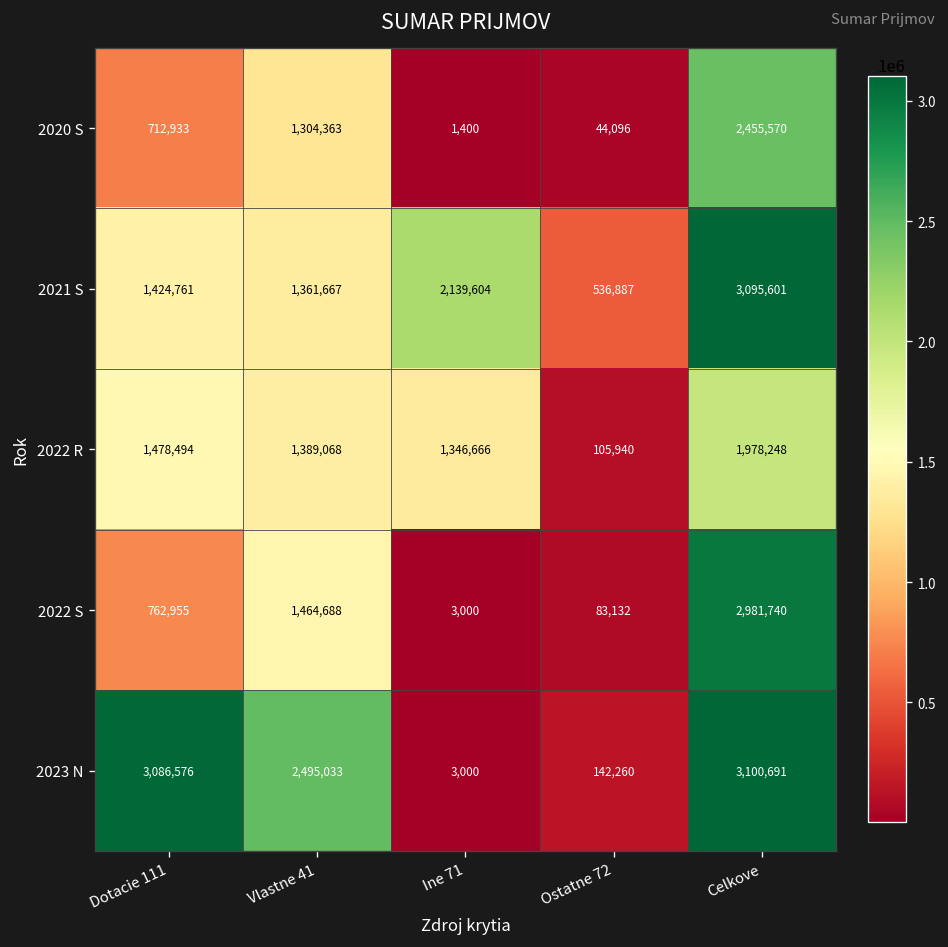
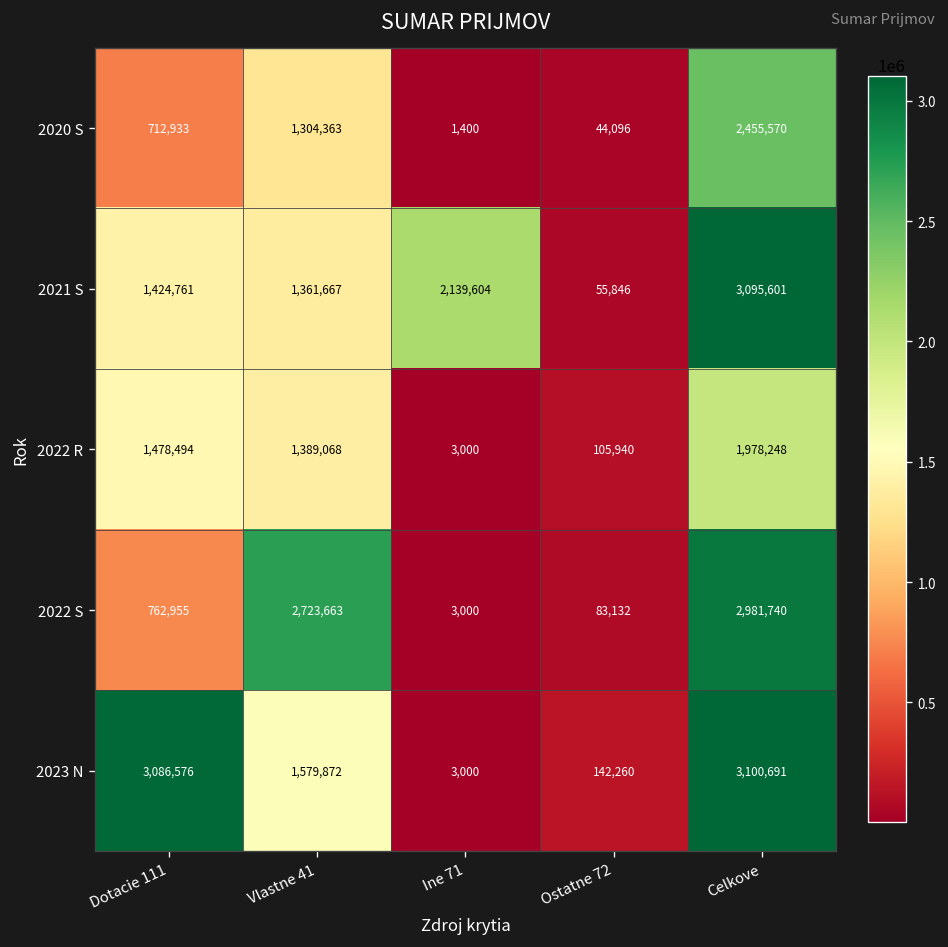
2021 S, Ostatne 72: 536,887 -> 55,846
2022 R, Ine 71: 1,346,666 -> 3,000
2022 S, Vlastne 41: 1,464,688 -> 2,723,663
2023 N, Vlastne 41: 2,495,033 -> 1,579,872
